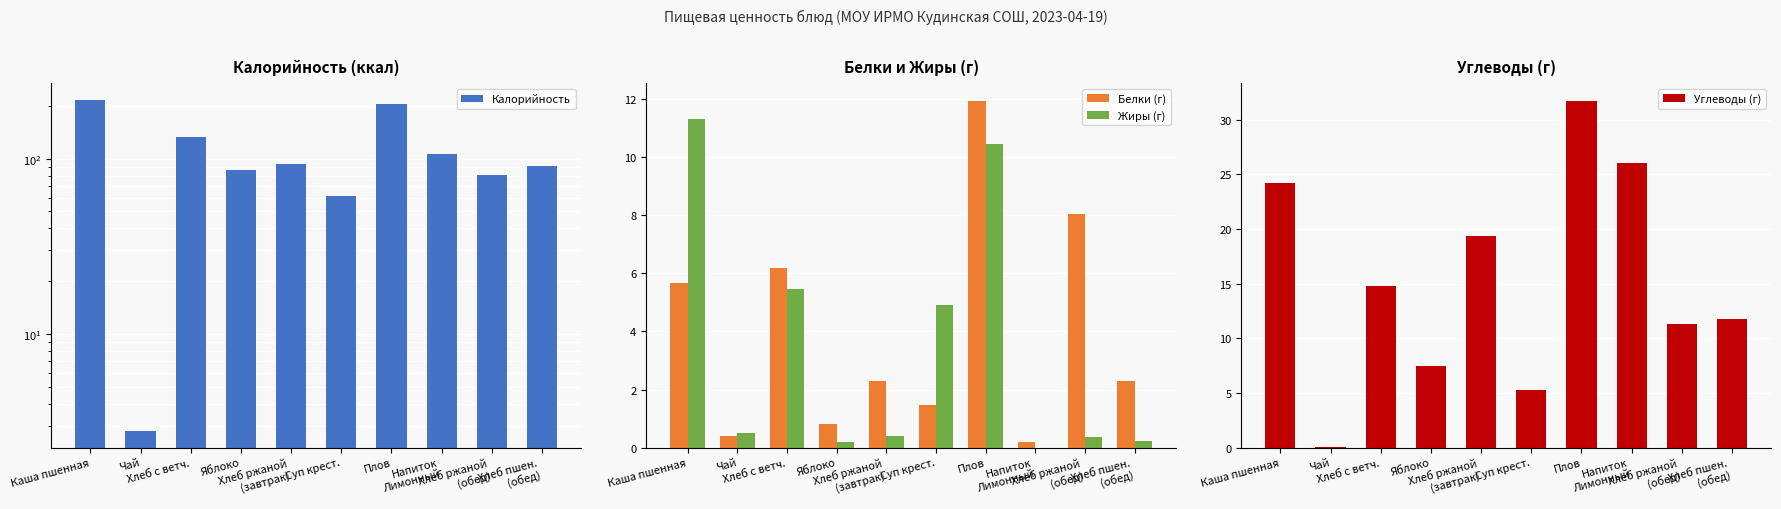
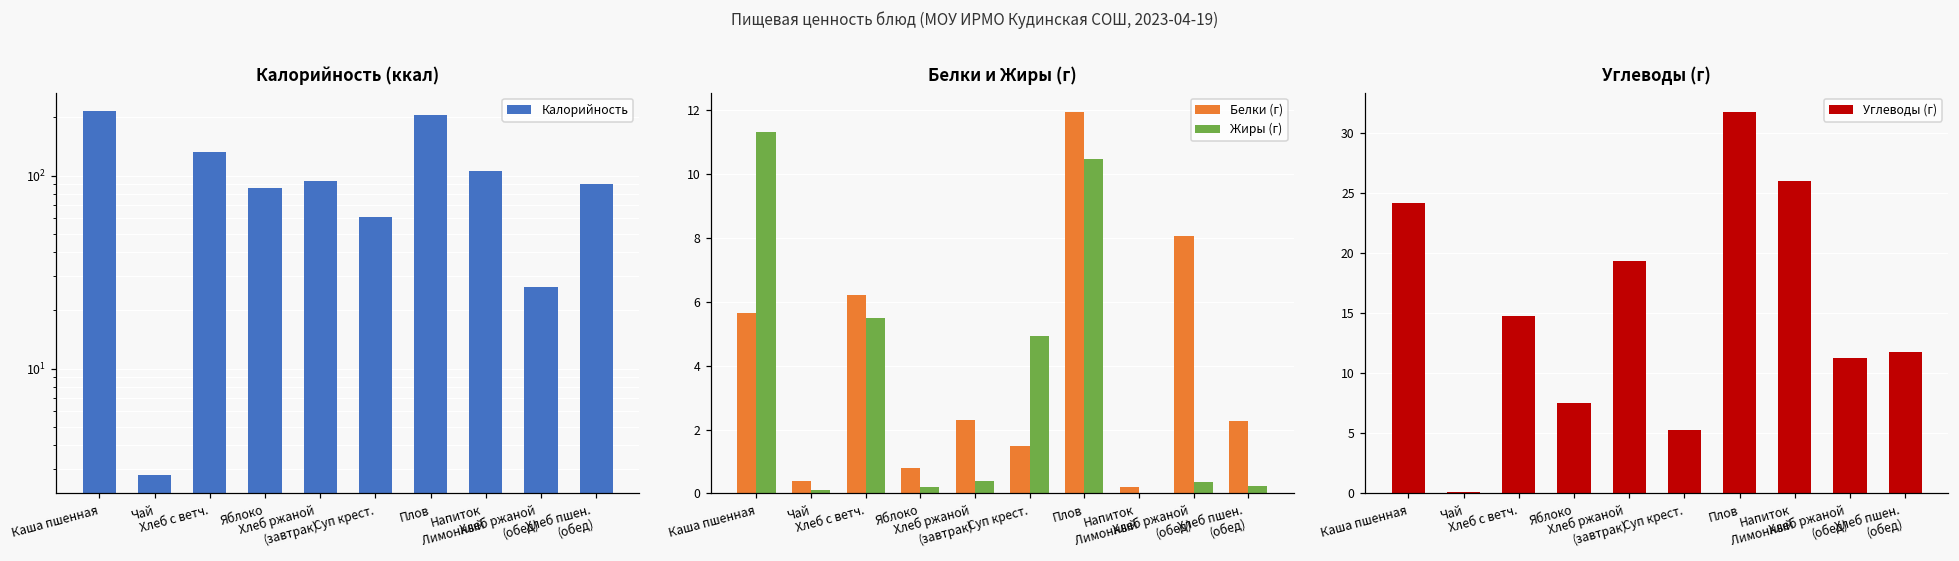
Калорийность (ккал), Хлеб ржаной (обед): 80 -> 26
Белки и Жиры (г), Жиры (г), Чай: 0.5 -> 0.1
